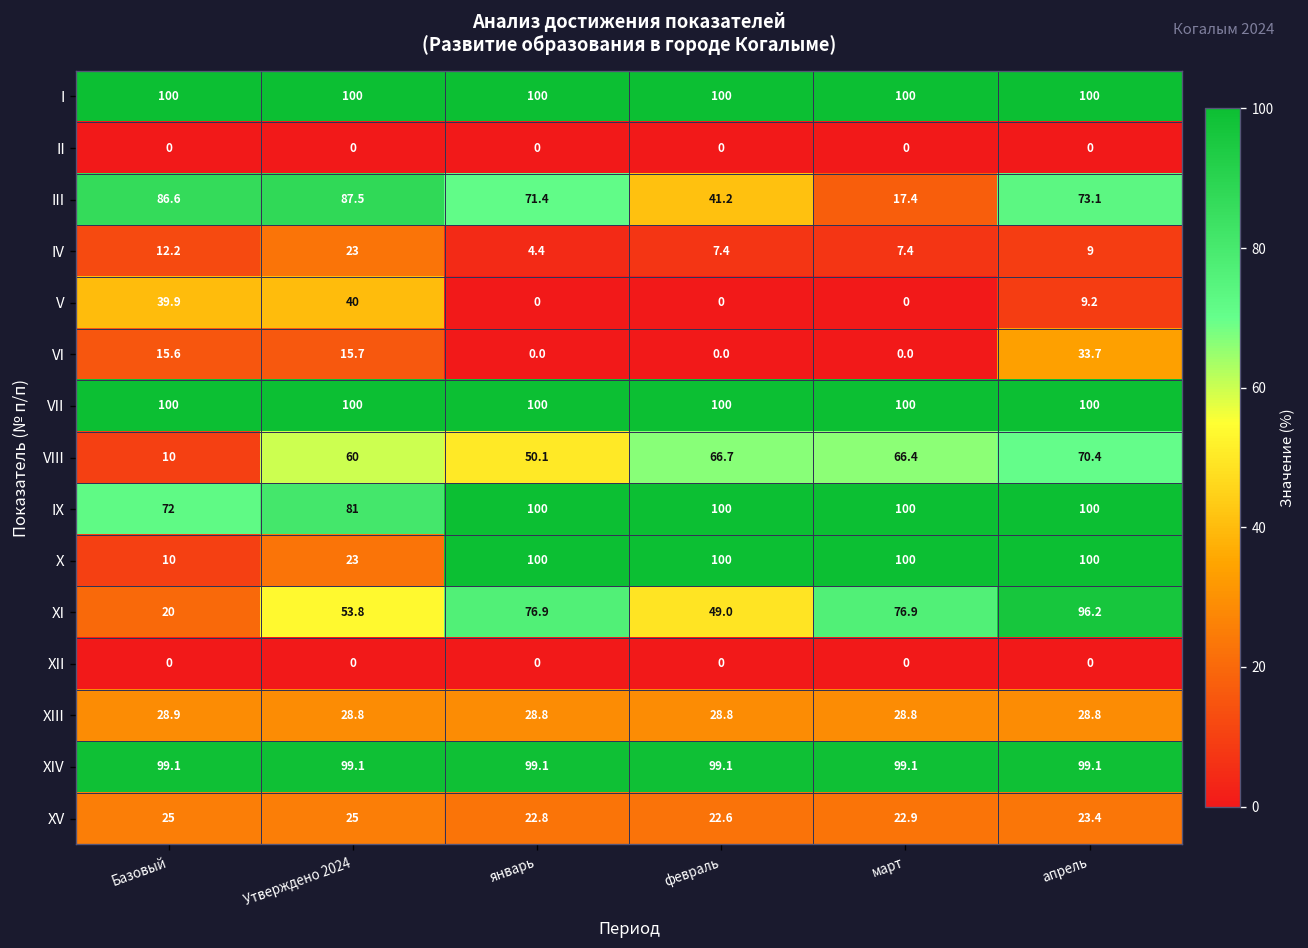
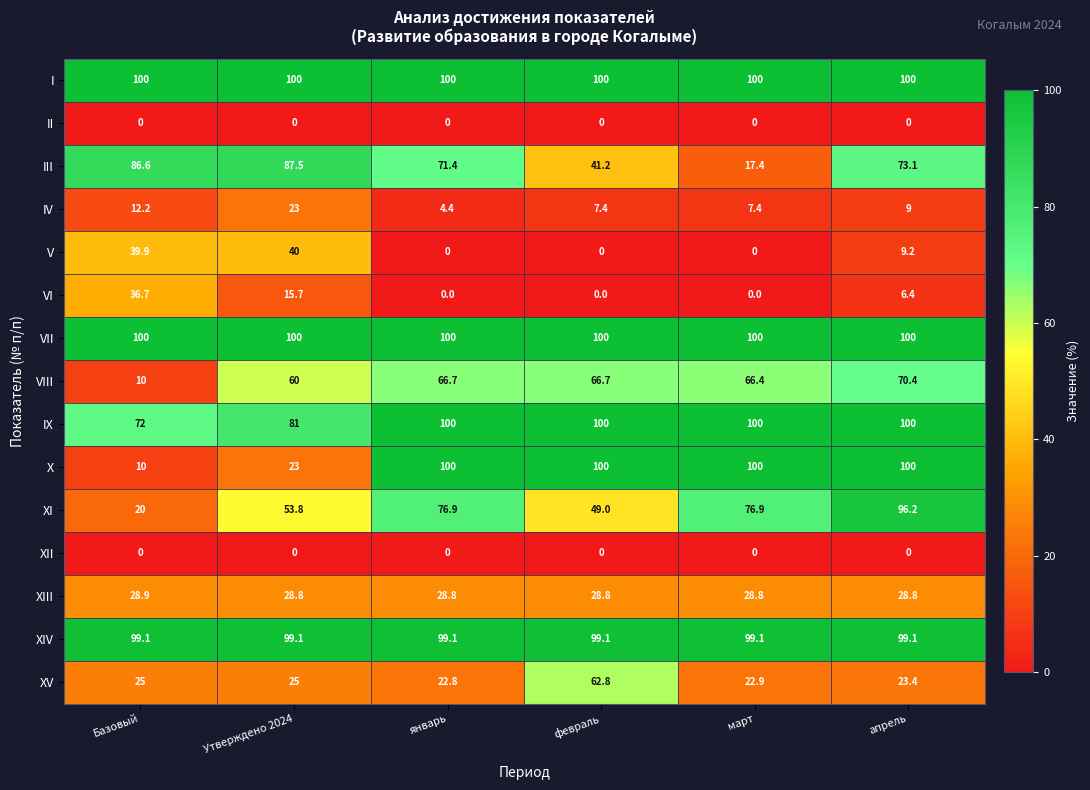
VI, Базовый: 15.6 -> 36.7
VI, апрель: 33.7 -> 6.4
VIII, январь: 50.1 -> 66.7
XV, февраль: 22.6 -> 62.8
